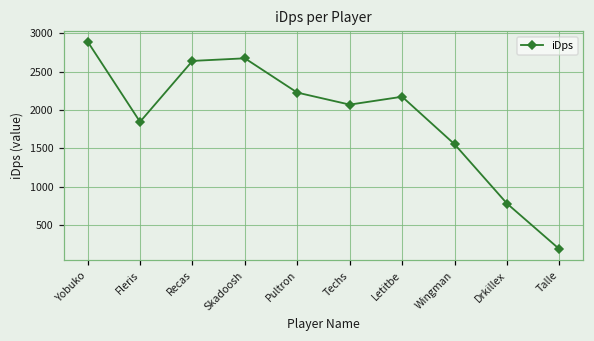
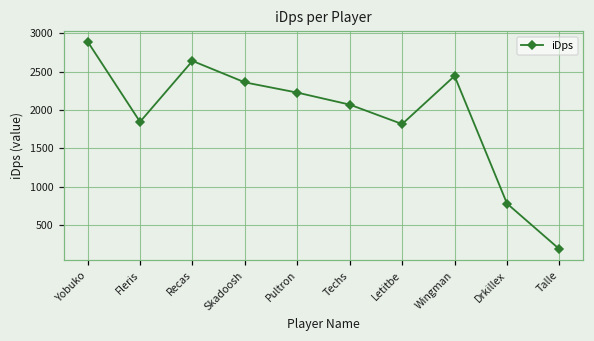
Skadoosh: 2700 -> 2400
Letitbe: 2200 -> 1800
Wingman: 1600 -> 2400
